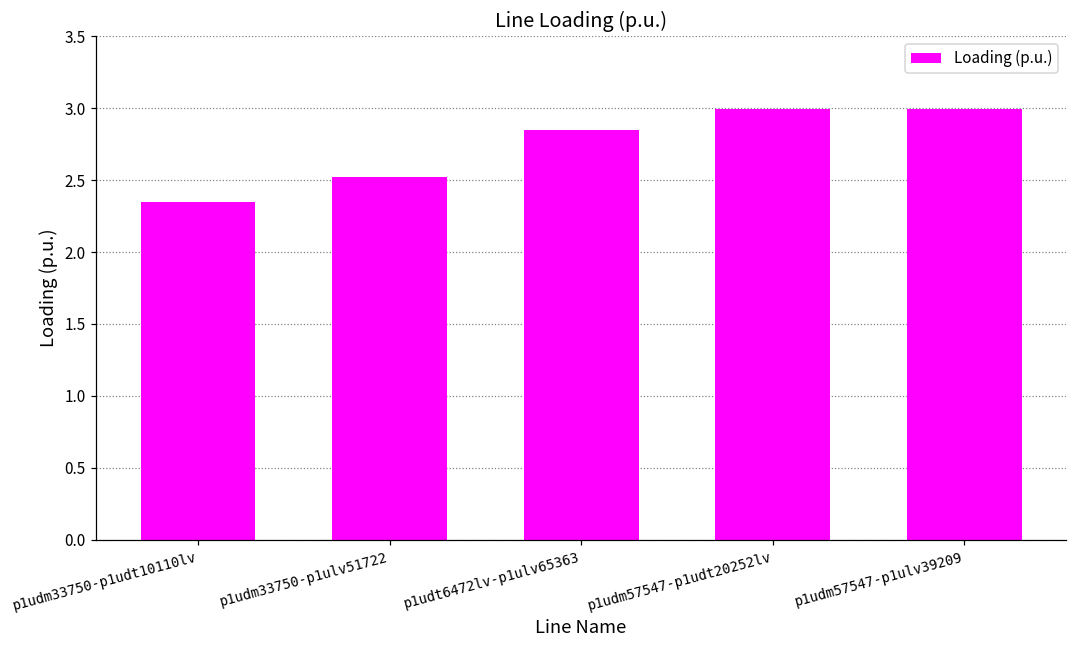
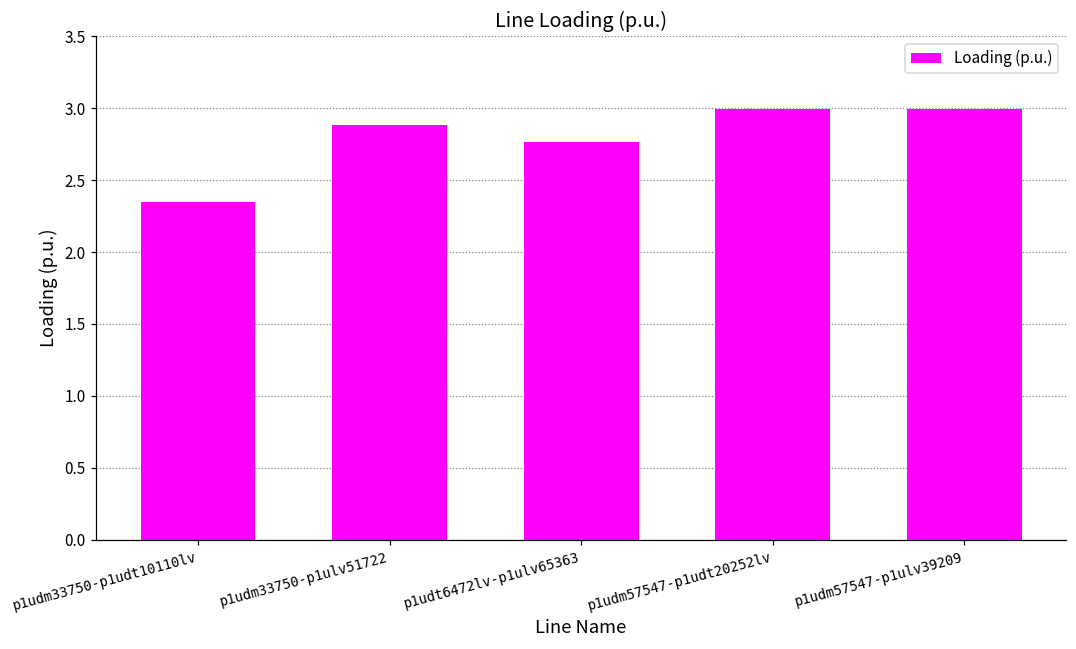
p1udm33750-p1ulv51722: 2.52 -> 2.88
p1udt6472lv-p1ulv65363: 2.85 -> 2.76
